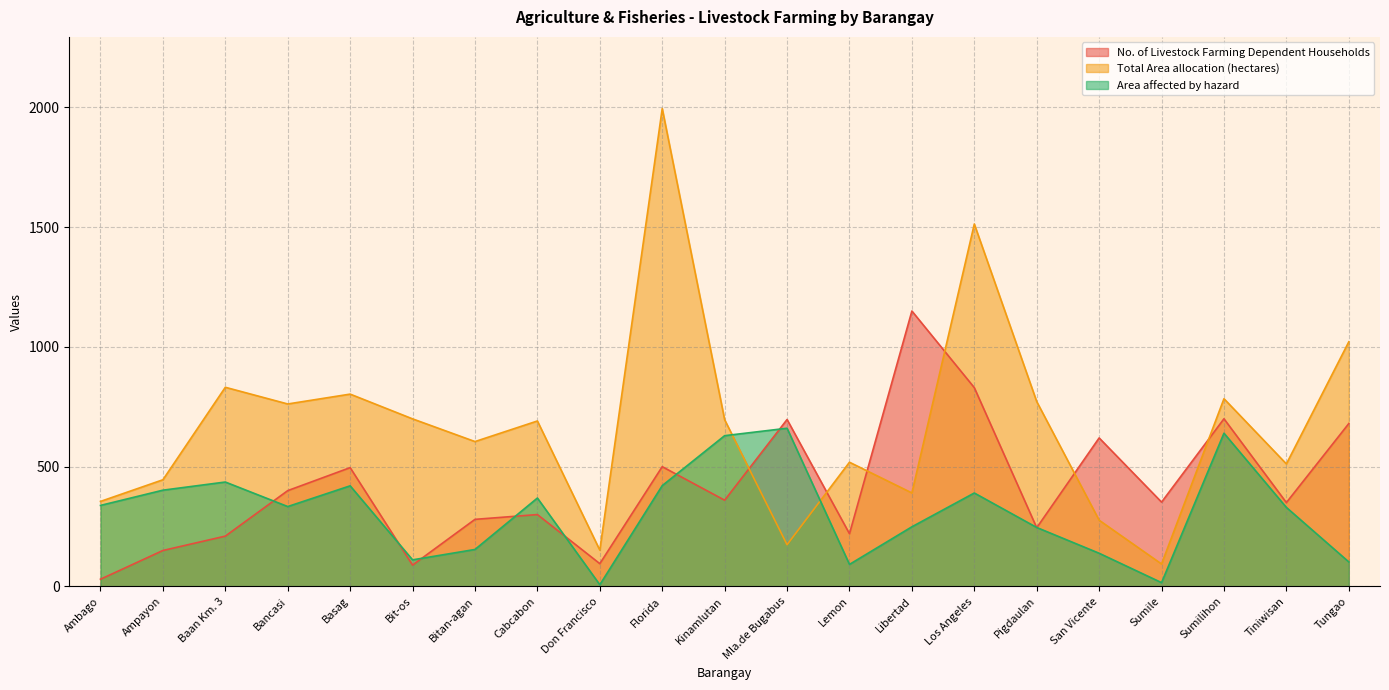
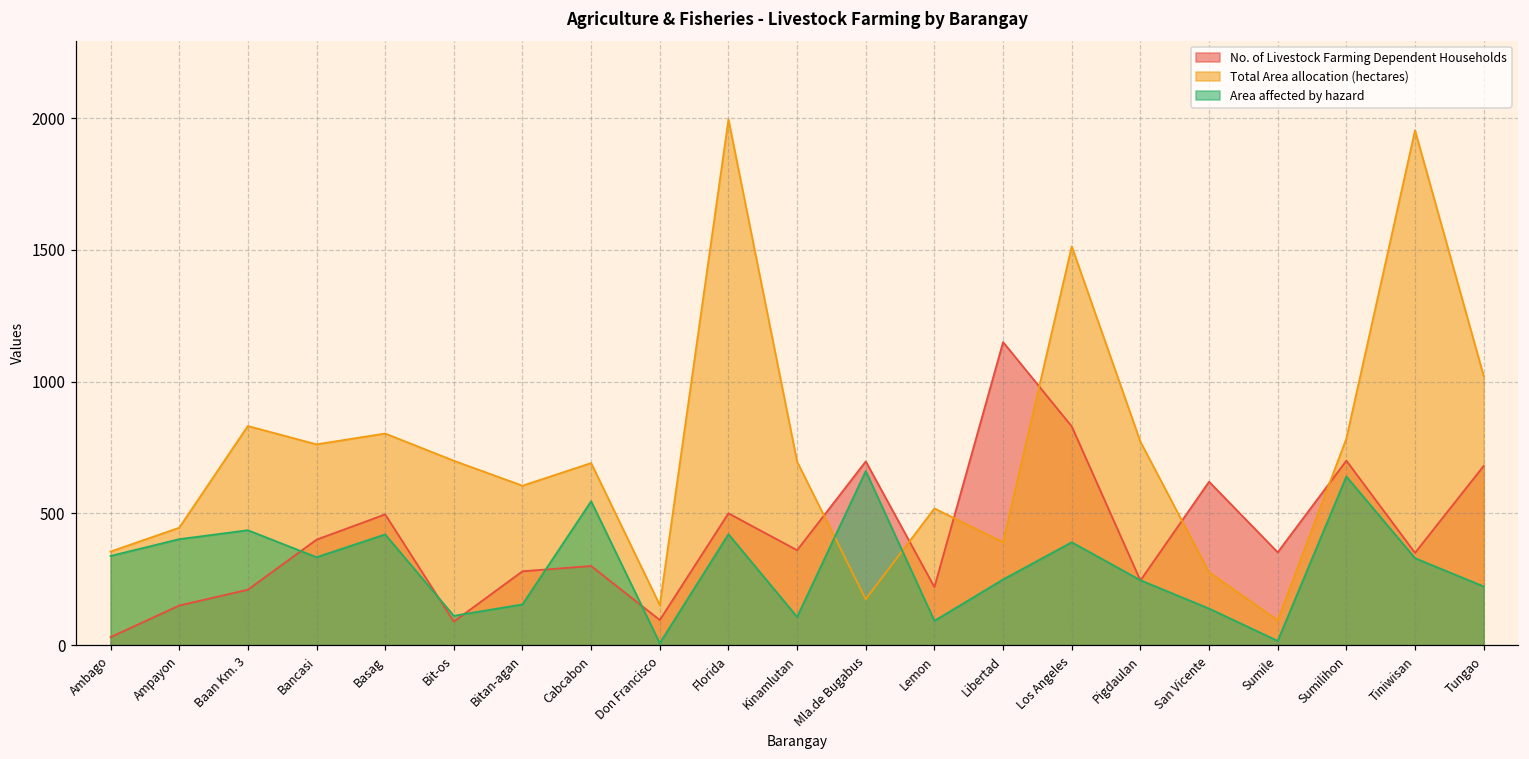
Area affected by hazard, Cabcabon: 370 -> 550
Area affected by hazard, Kinamlutan: 630 -> 110
Total Area allocation (hectares), Tiniwisan: 510 -> 1950
Area affected by hazard, Tungao: 100 -> 220
